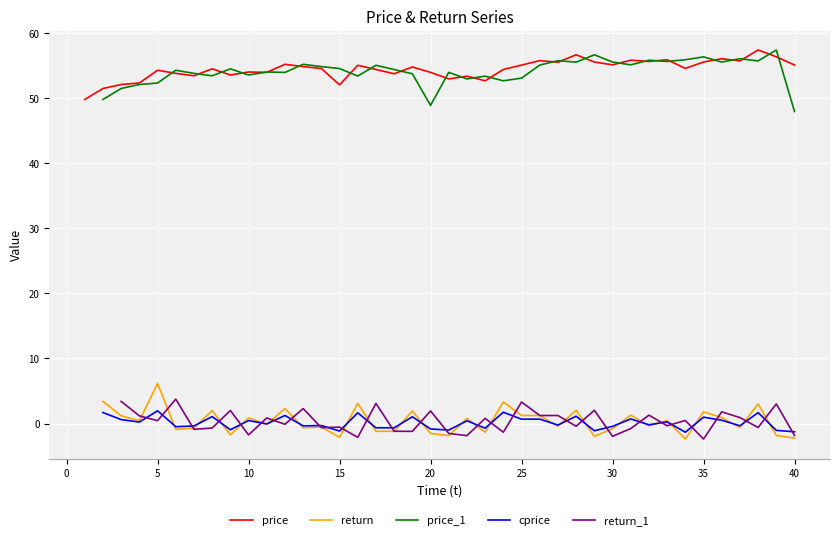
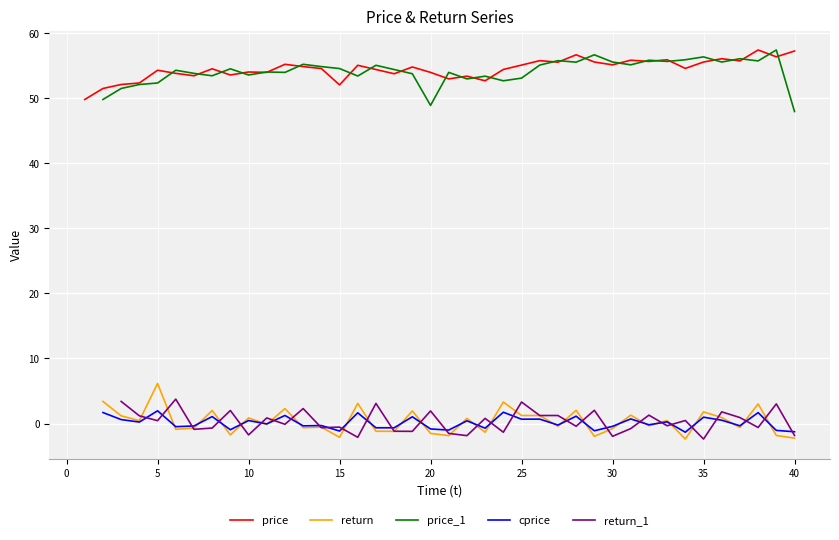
price, 40: 55 -> 57
